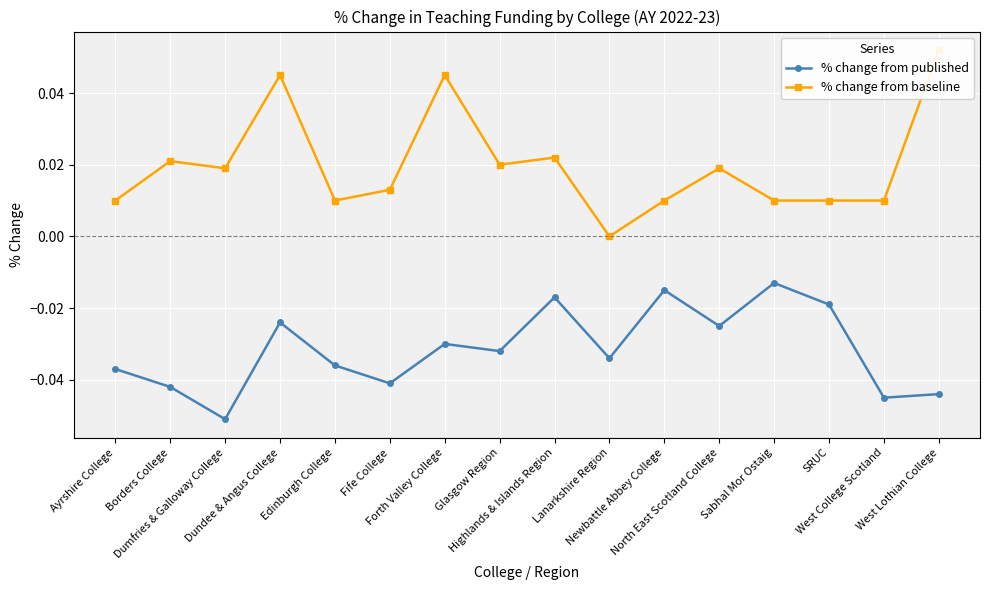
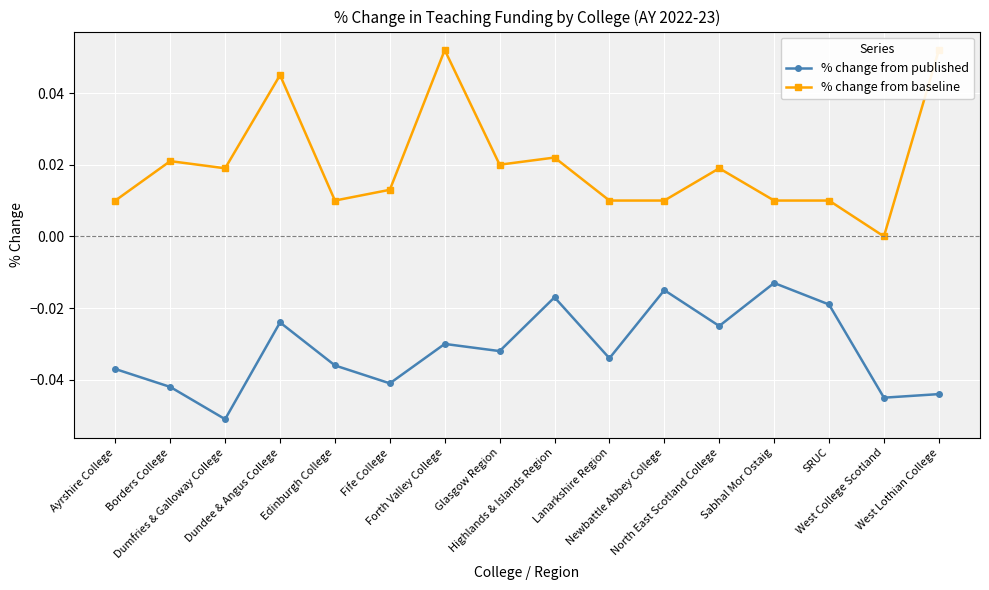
% change from baseline, Forth Valley College: 0.045 -> 0.052
% change from baseline, Lanarkshire Region: 0.00 -> 0.01
% change from baseline, West College Scotland: 0.01 -> 0.00
